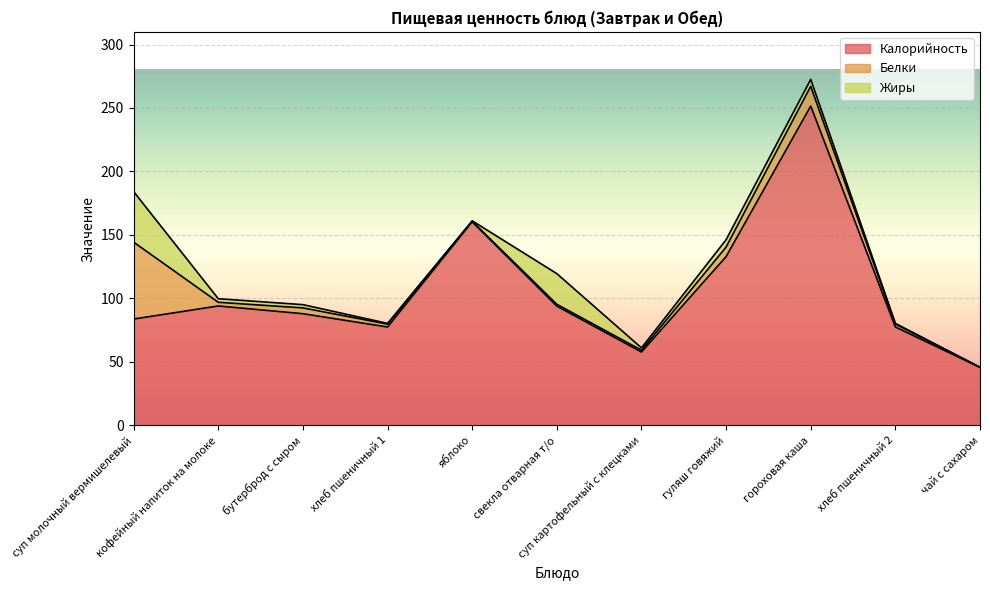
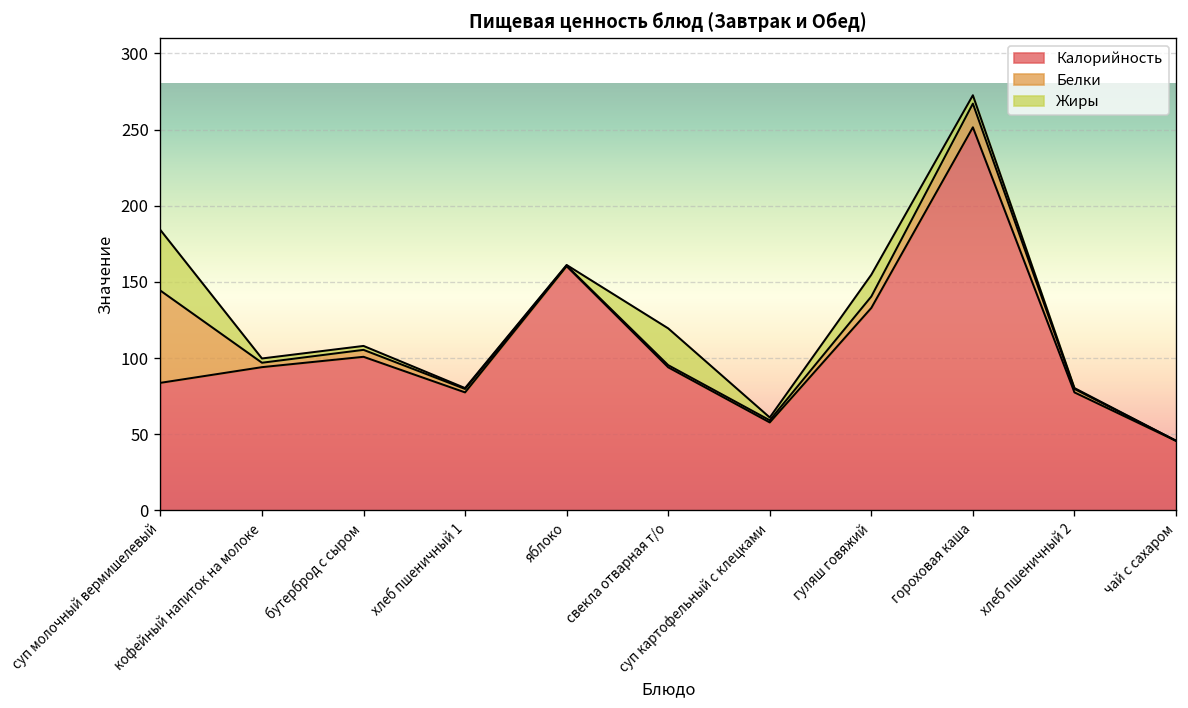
Калорийность, бутерброд с сыром: 88 -> 101
Жиры, гуляш говяжий: 6 -> 14
